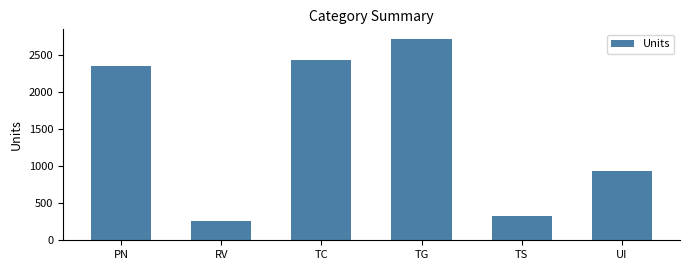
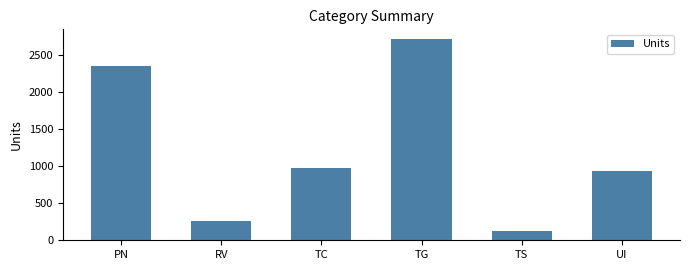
TC: 2400 -> 1000
TS: 300 -> 100
